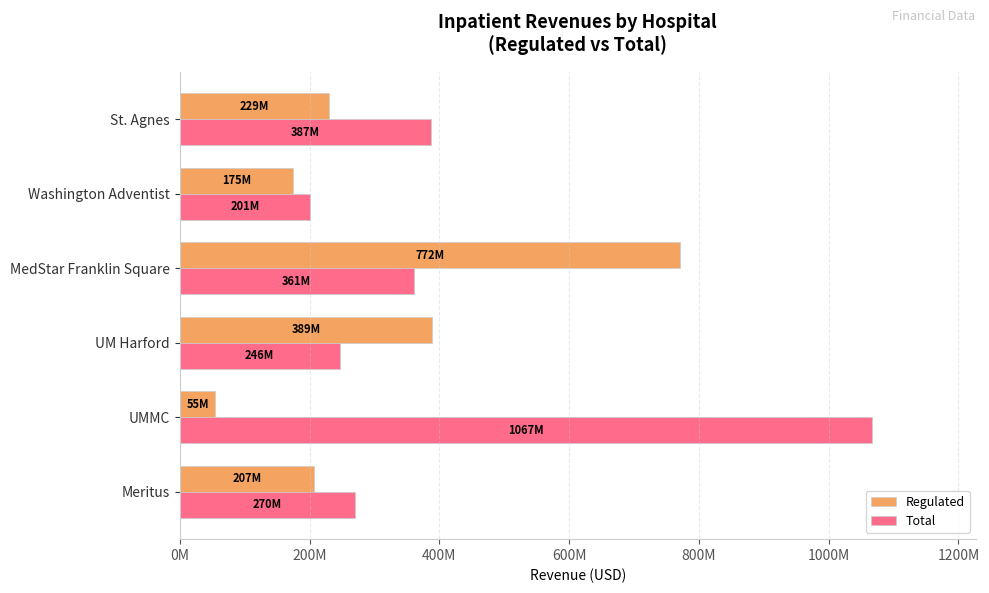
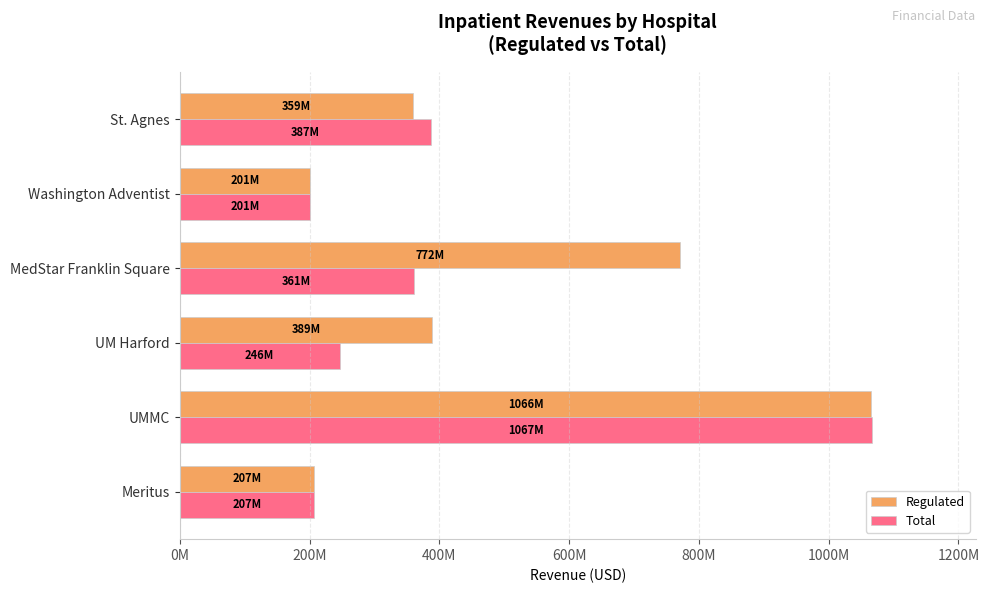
Regulated, St. Agnes: 229M -> 359M
Regulated, Washington Adventist: 175M -> 201M
Regulated, UMMC: 55M -> 1066M
Total, Meritus: 270M -> 207M
